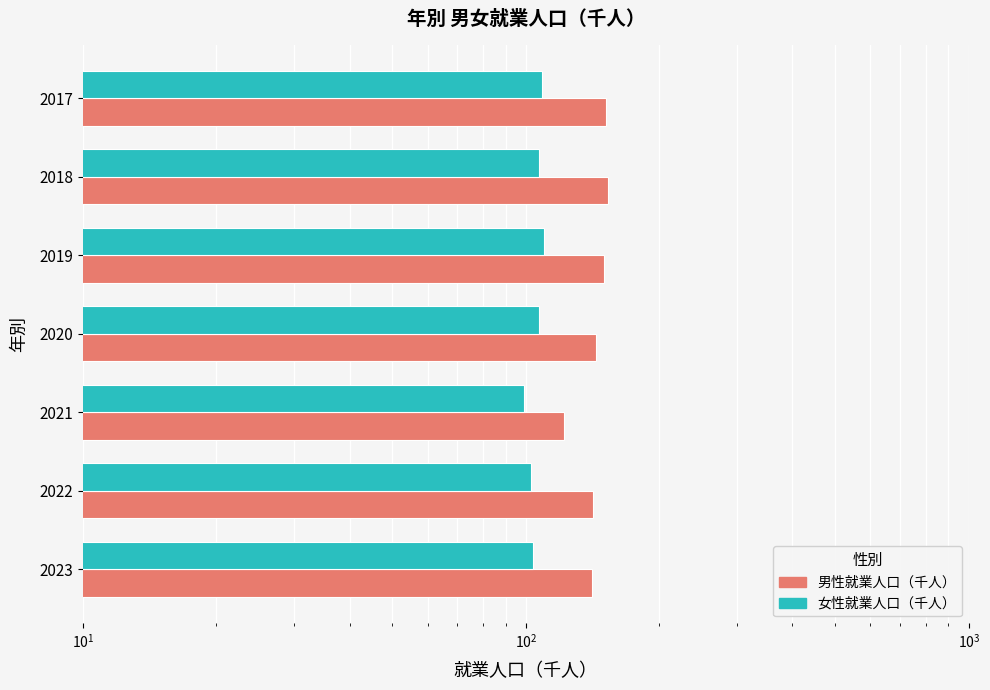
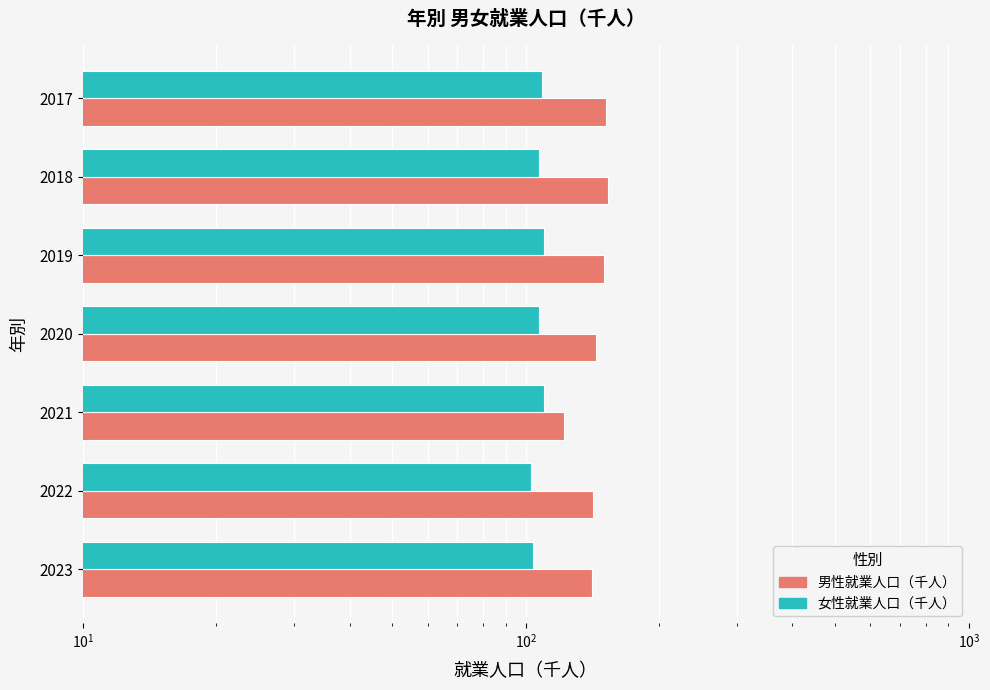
女性就業人口（千人）, 2021: 99 -> 110
